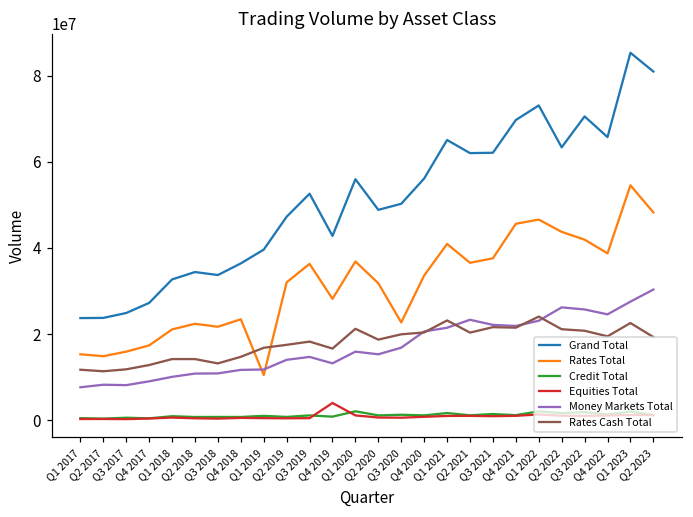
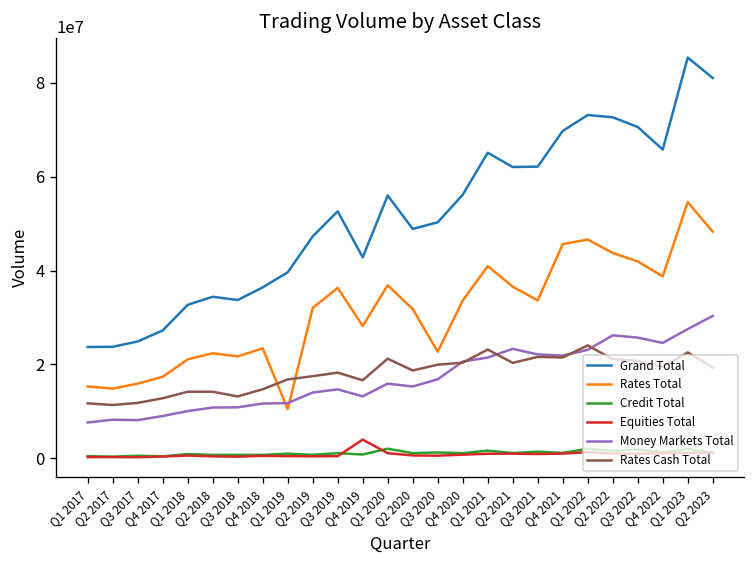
Rates Total, Q3 2021: 38000000 -> 34000000
Grand Total, Q2 2022: 63000000 -> 73000000
